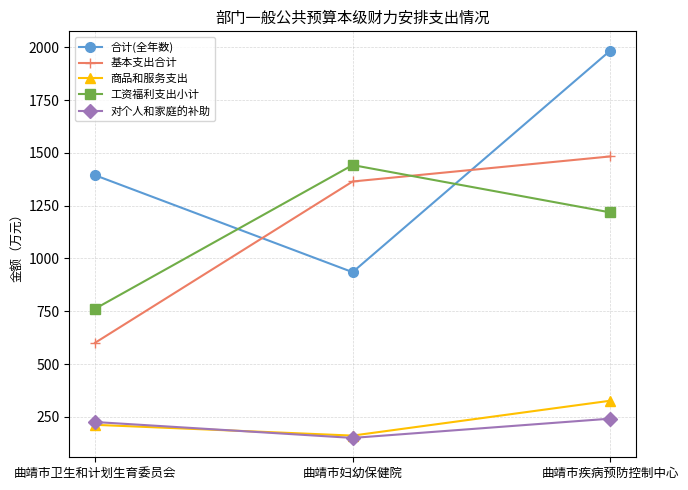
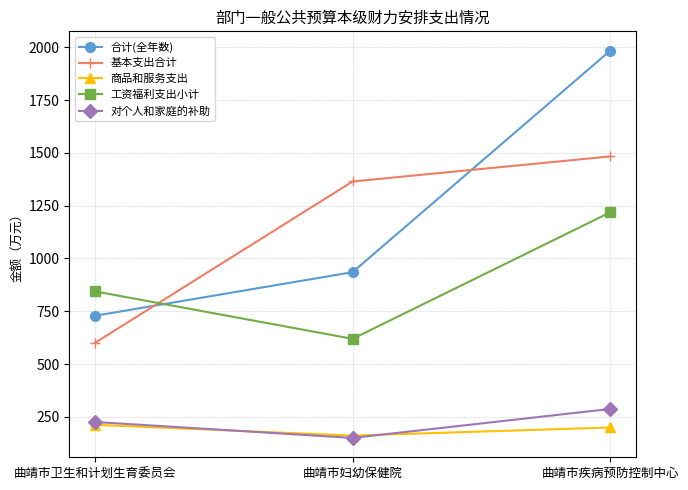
合计(全年数), 曲靖市卫生和计划生育委员会: 1390 -> 730
工资福利支出小计, 曲靖市卫生和计划生育委员会: 760 -> 840
工资福利支出小计, 曲靖市妇幼保健院: 1440 -> 620
商品和服务支出, 曲靖市疾病预防控制中心: 330 -> 200
对个人和家庭的补助, 曲靖市疾病预防控制中心: 240 -> 290
